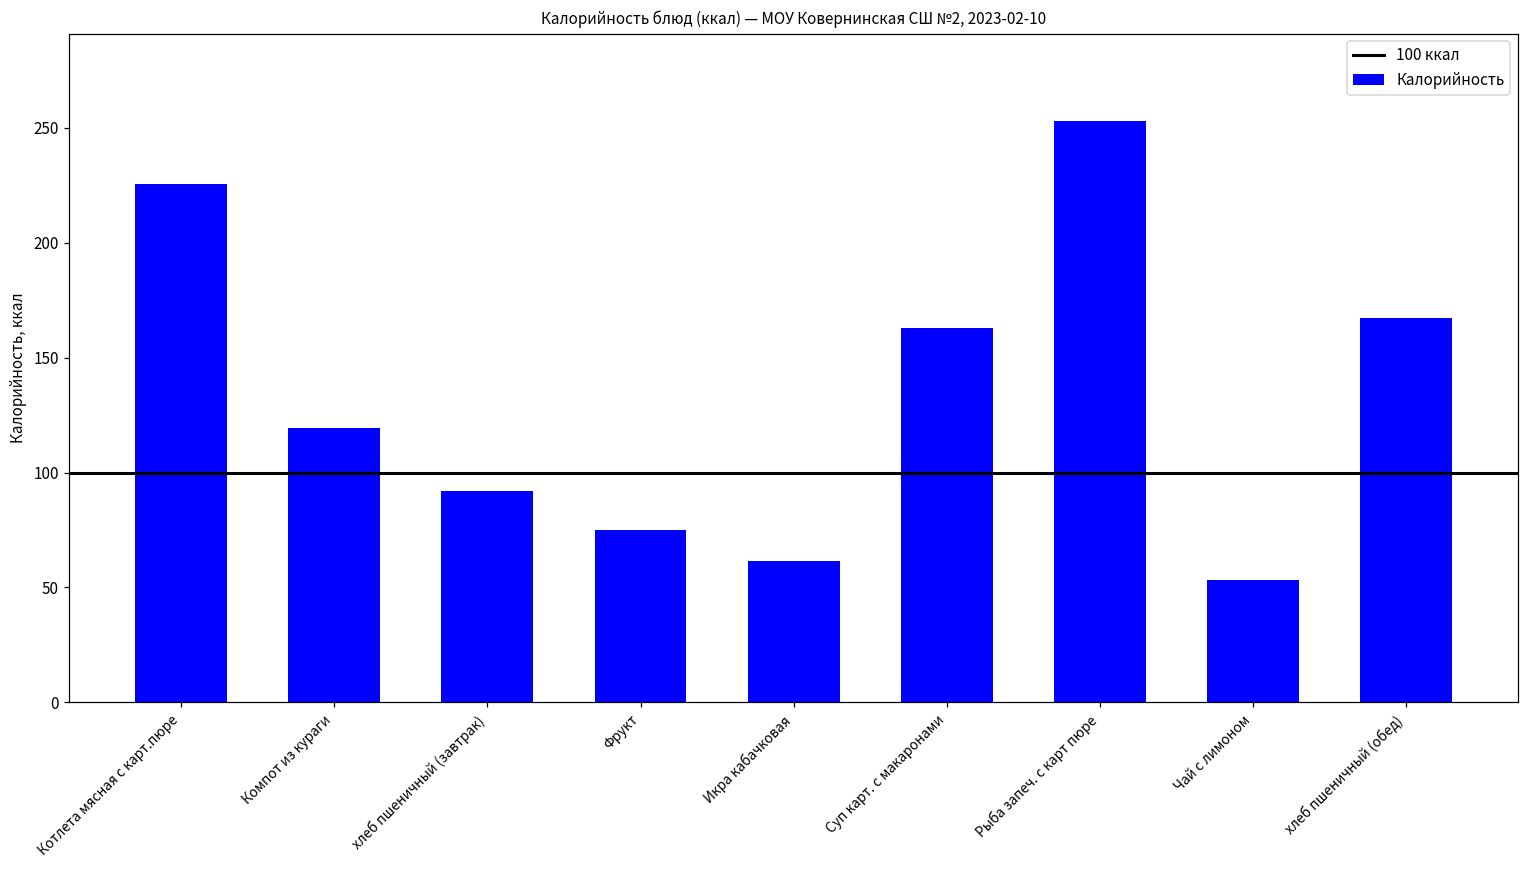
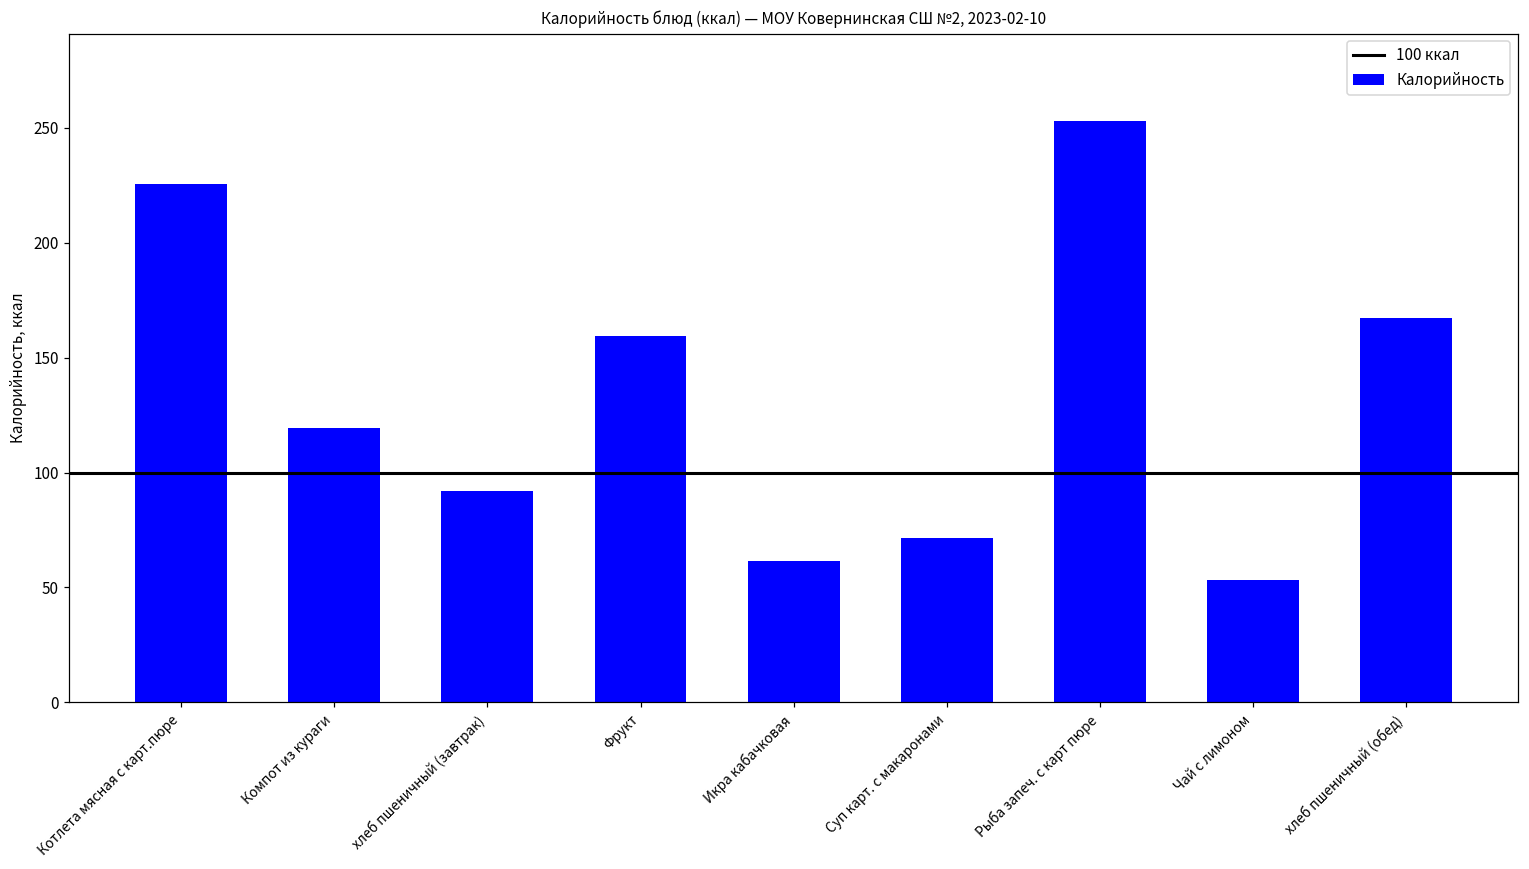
Фрукт: 75 -> 159
Суп карт. с макаронами: 163 -> 72
